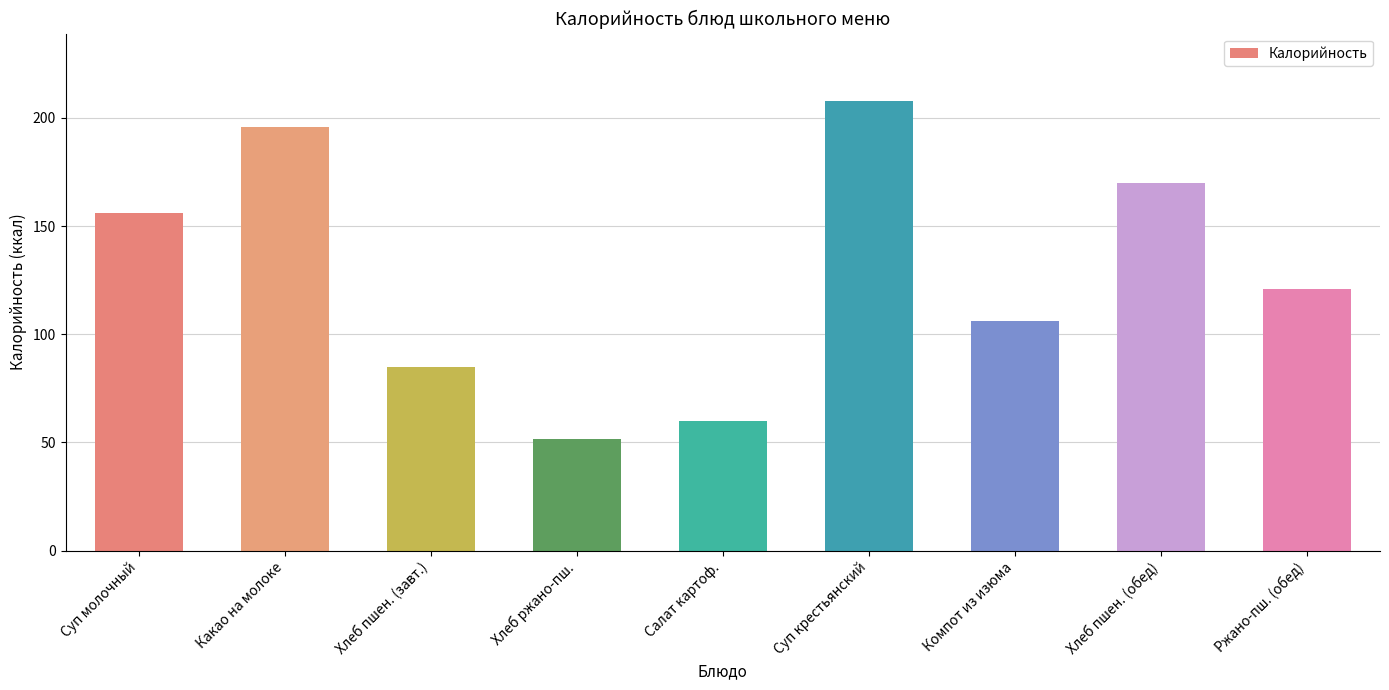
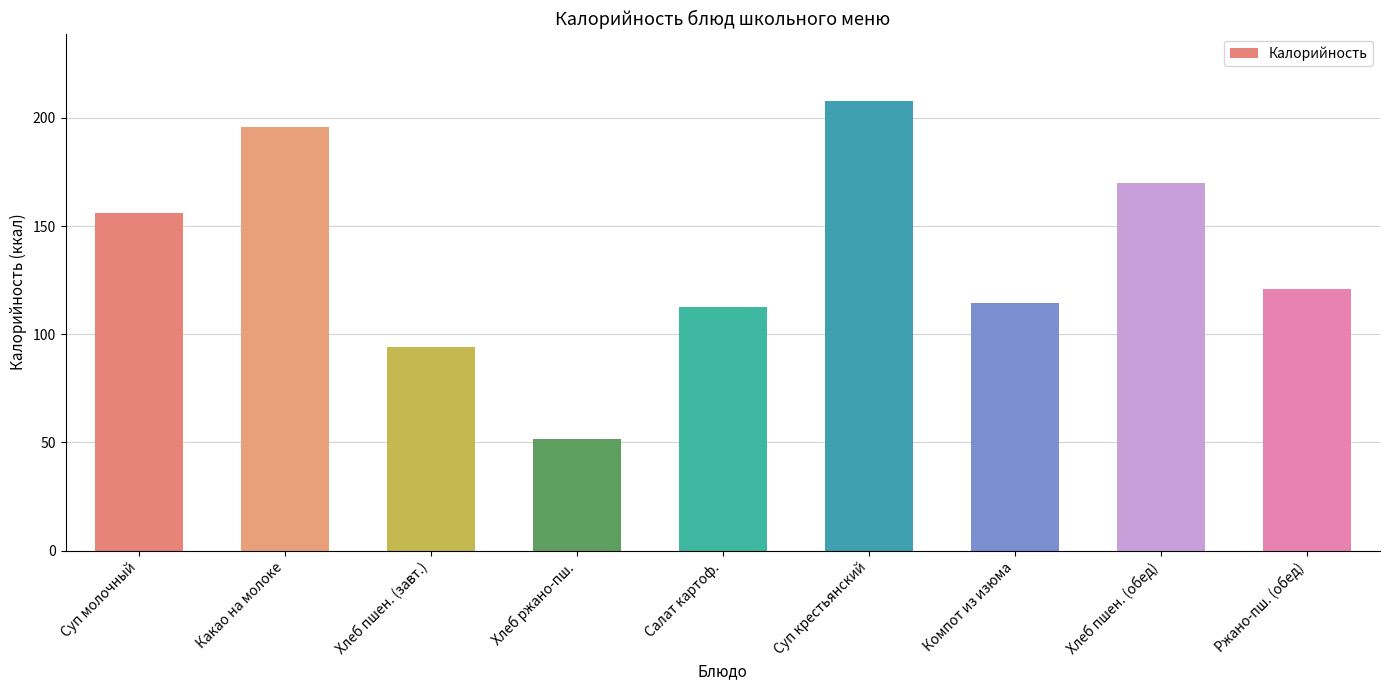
Хлеб пшен. (завт.): 85 -> 94
Салат картоф.: 60 -> 113
Компот из изюма: 106 -> 114
